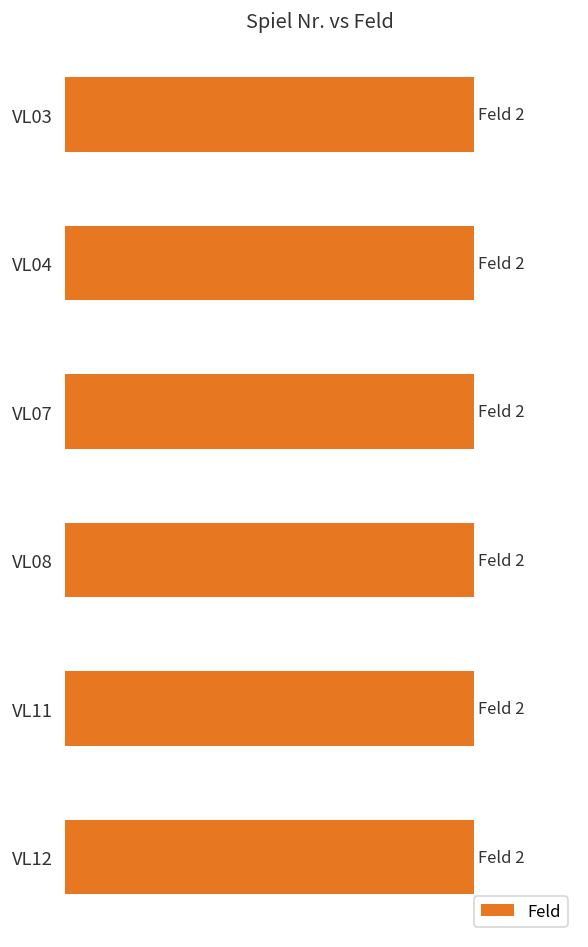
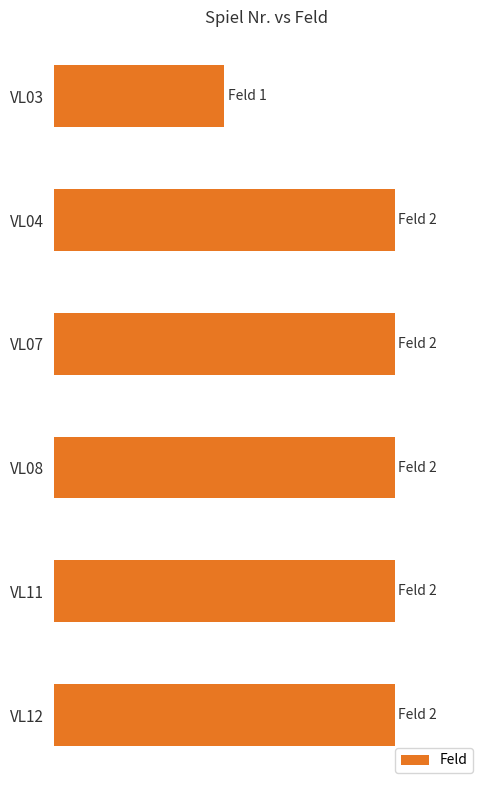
VL03: 2 -> 1
